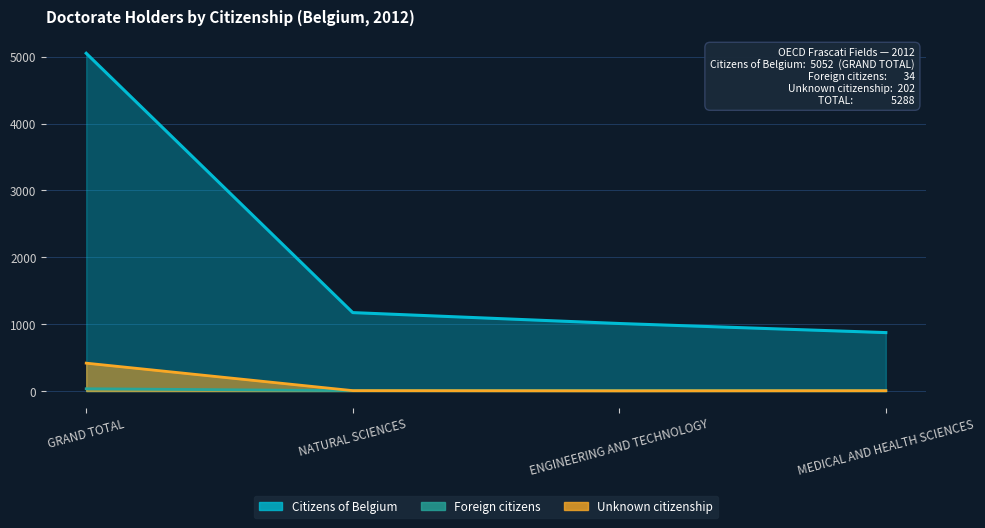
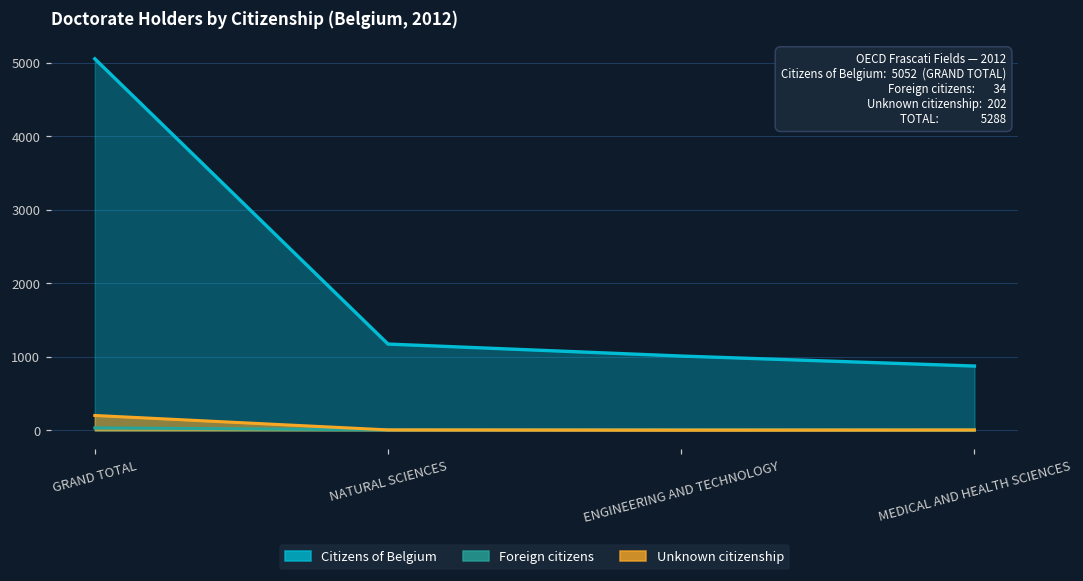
Unknown citizenship, GRAND TOTAL: 400 -> 200
